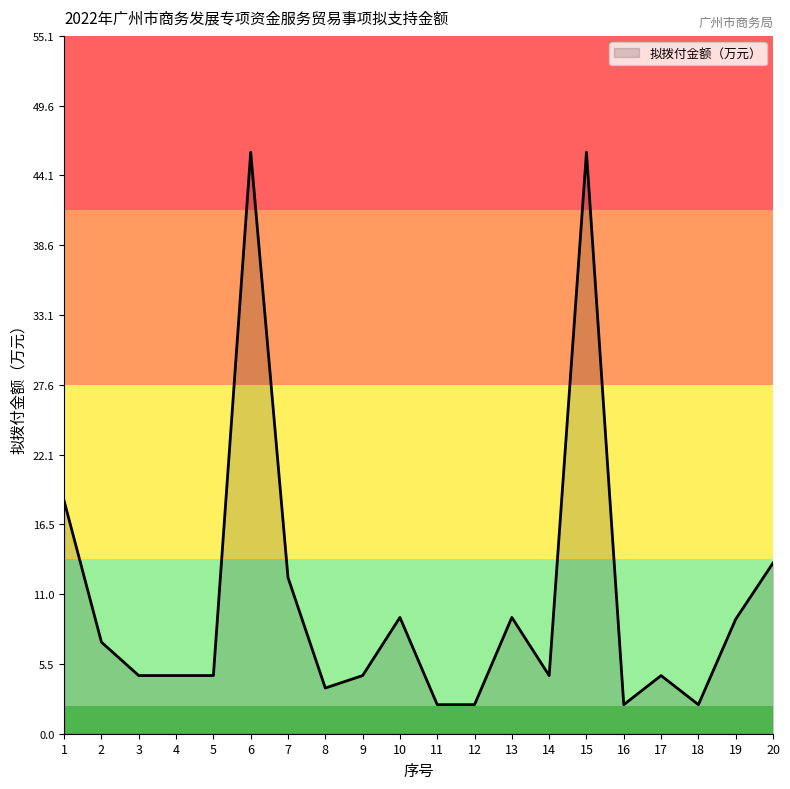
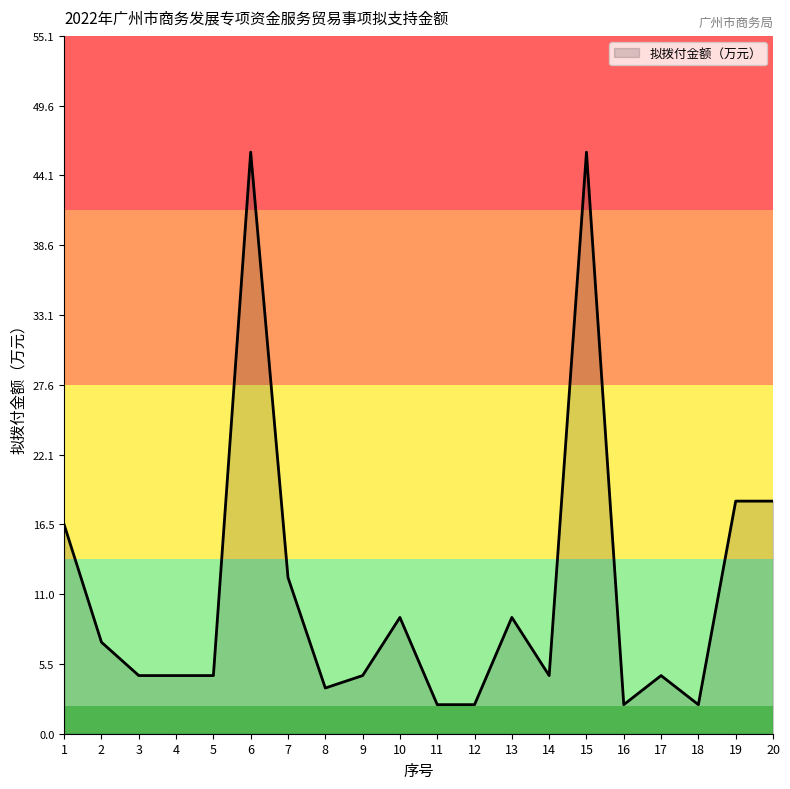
1: 18.4 -> 16.5
19: 9.1 -> 18.4
20: 13.5 -> 18.4
